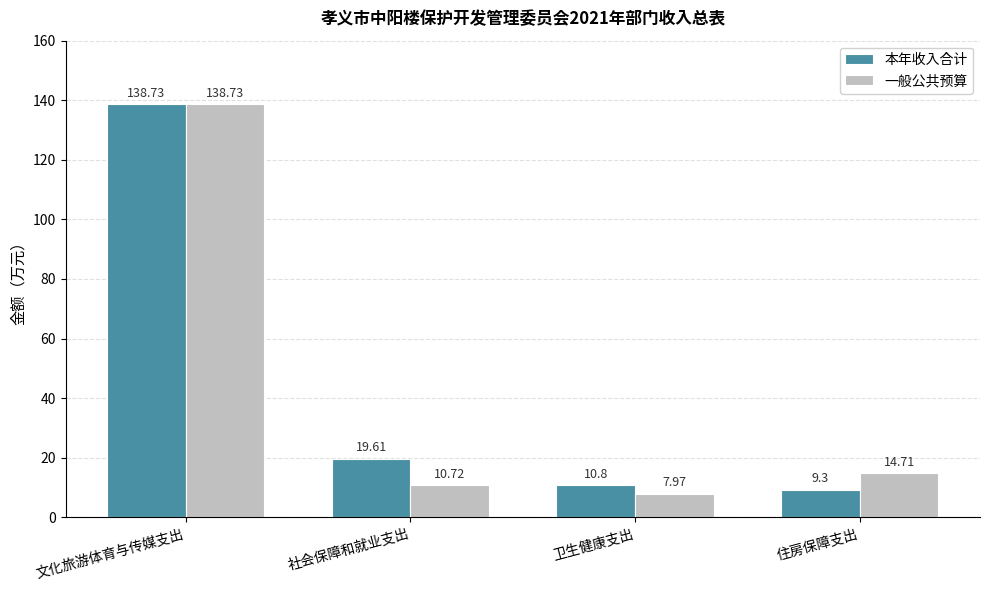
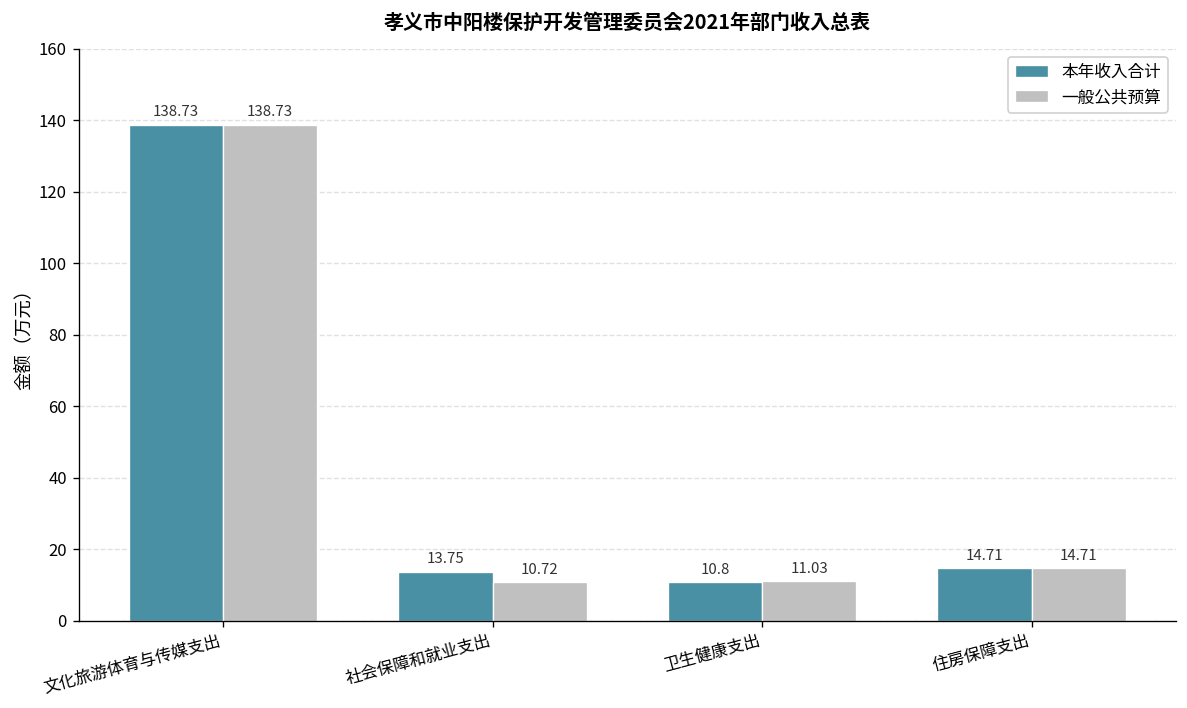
本年收入合计, 社会保障和就业支出: 19.61 -> 13.75
一般公共预算, 卫生健康支出: 7.97 -> 11.03
本年收入合计, 住房保障支出: 9.3 -> 14.71
